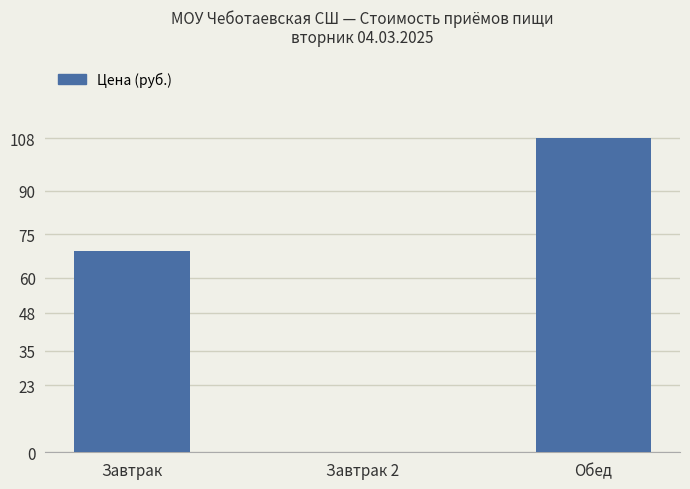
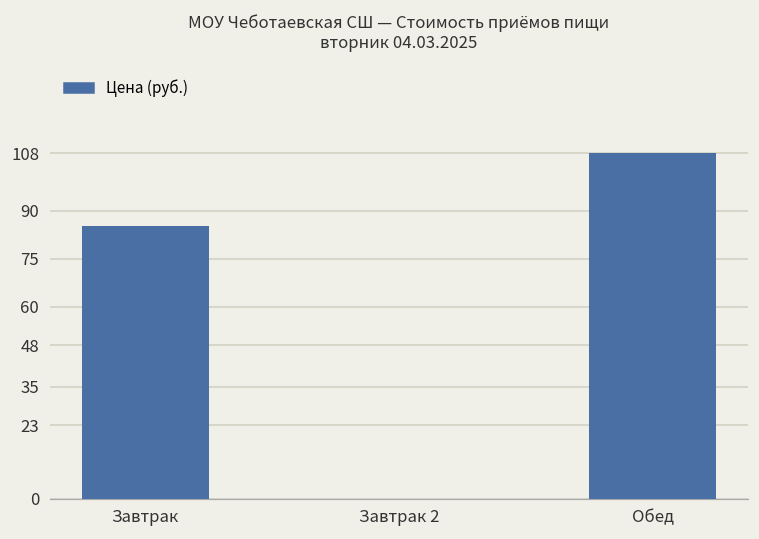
Завтрак: 69 -> 85
